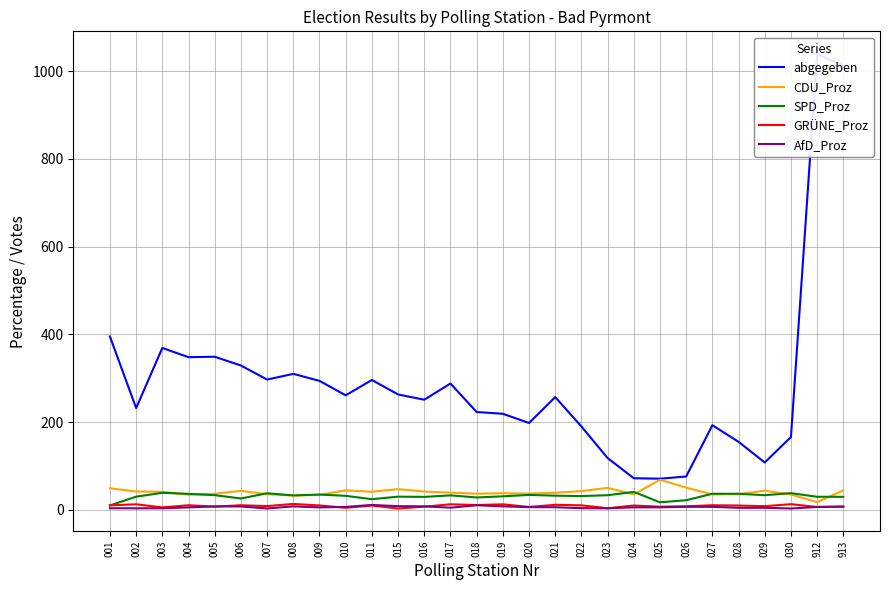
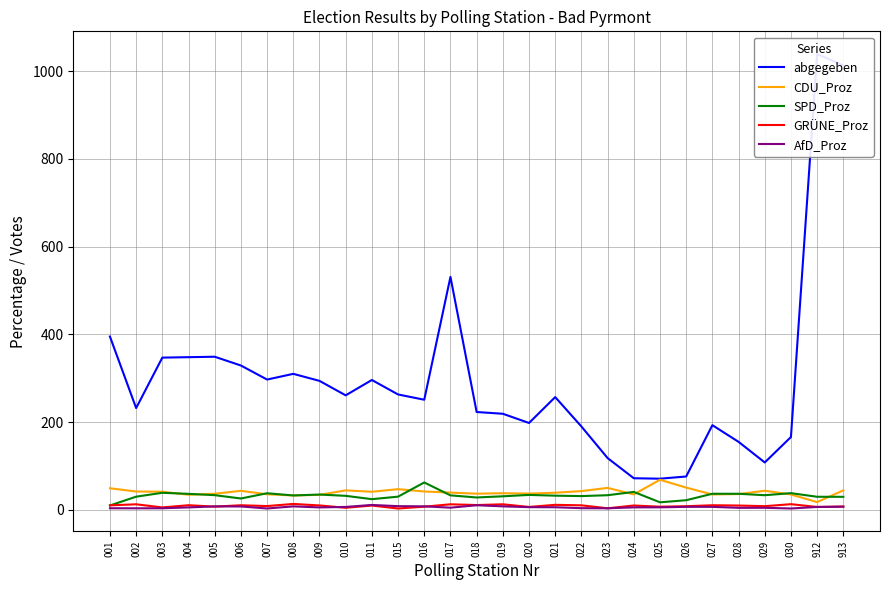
abgegeben, 003: 370 -> 350
SPD_Proz, 016: 30 -> 60
abgegeben, 017: 290 -> 530
